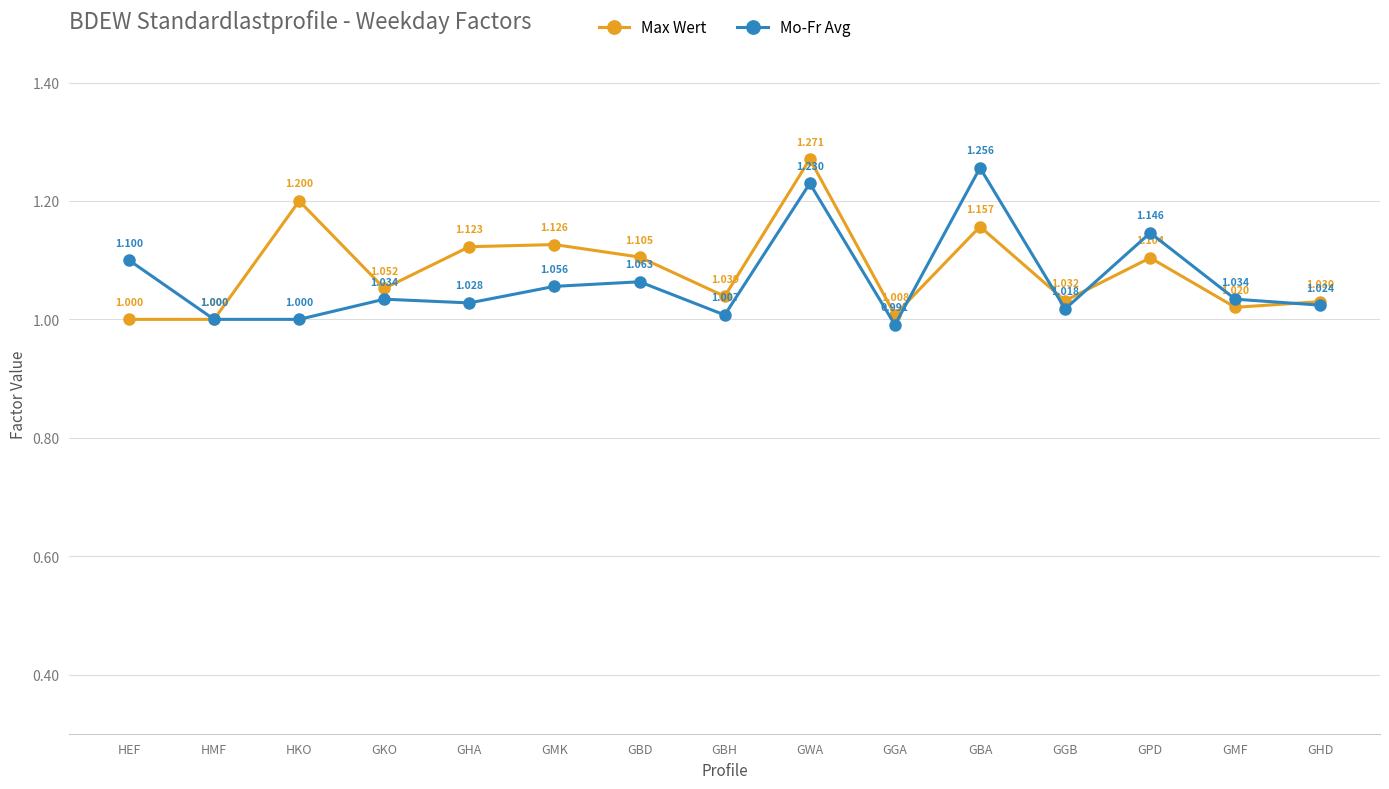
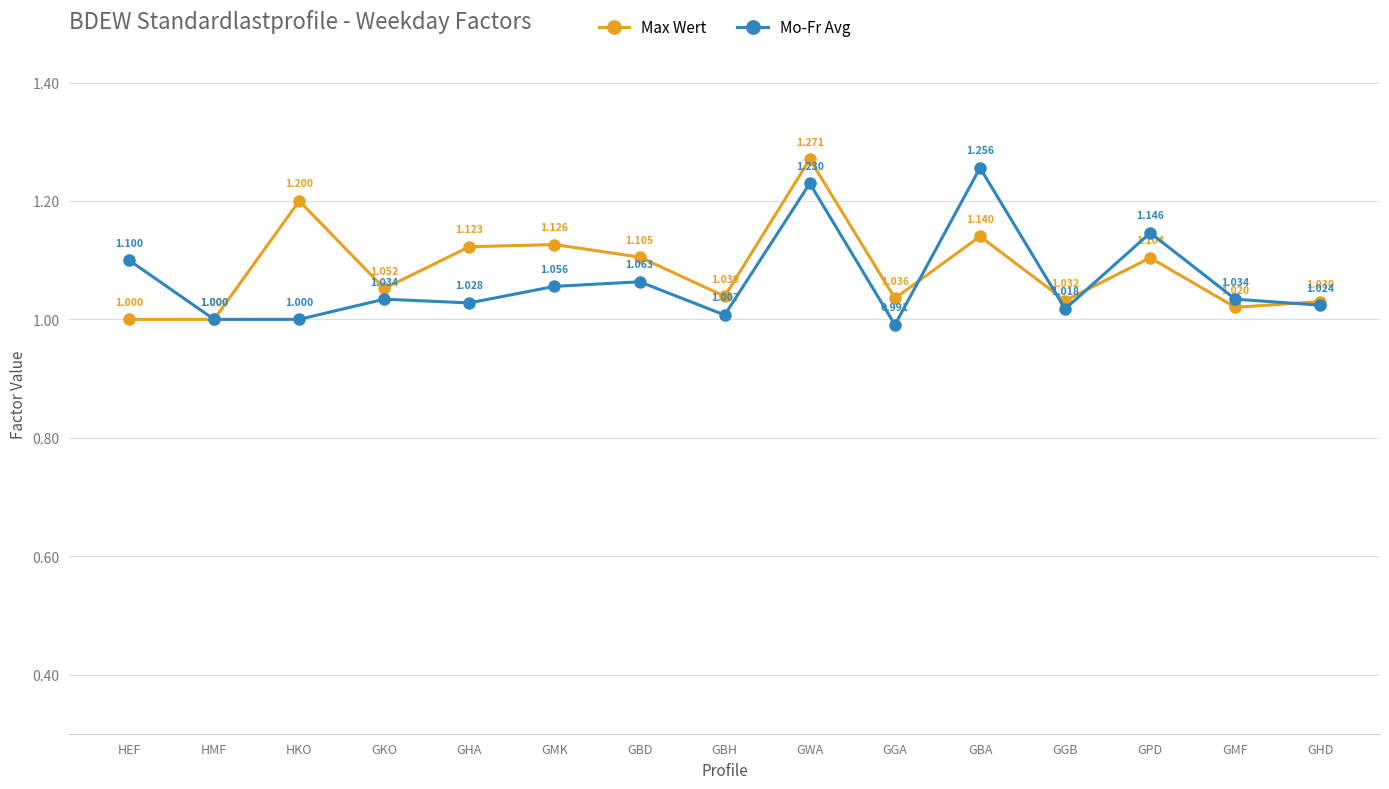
Max Wert, GGA: 1.008 -> 1.036
Max Wert, GBA: 1.157 -> 1.140
